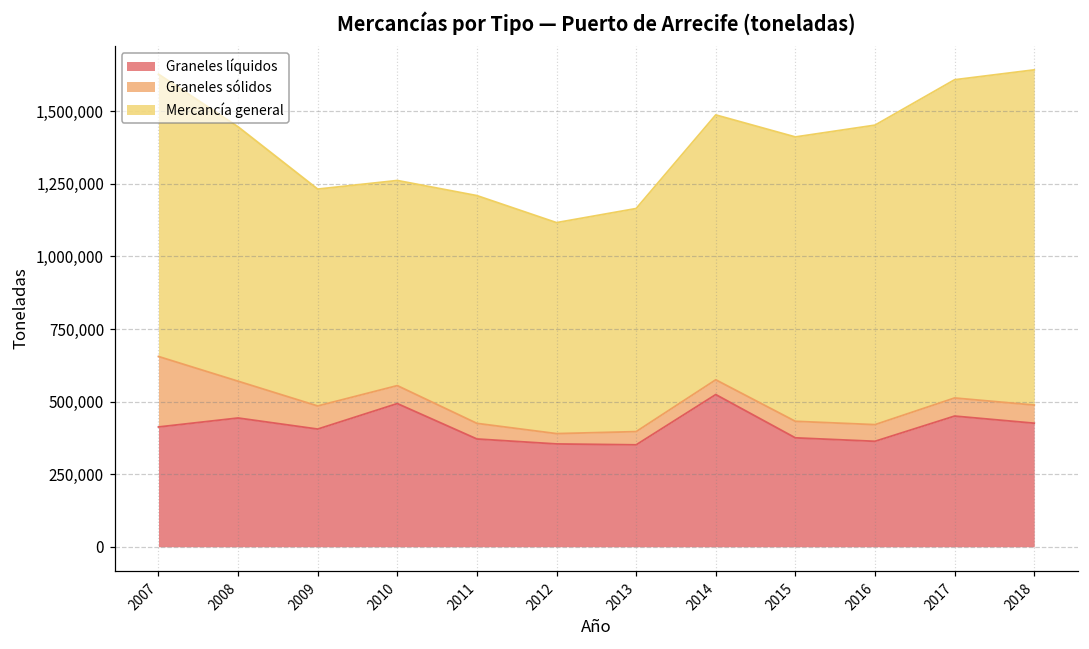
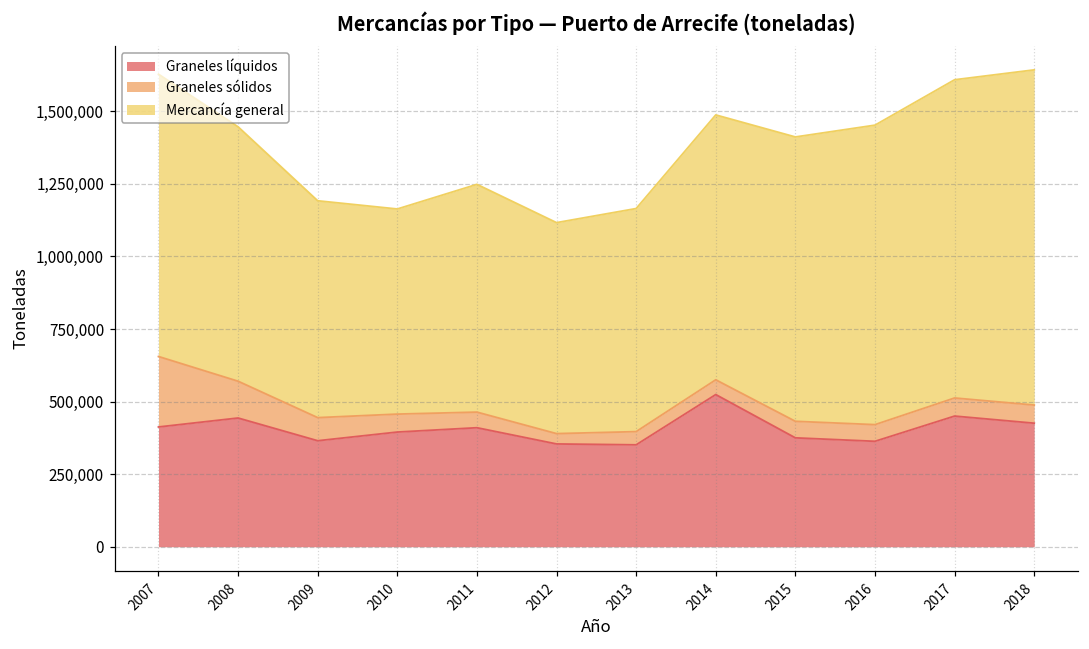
Graneles líquidos, 2009: 410,000 -> 370,000
Graneles líquidos, 2010: 490,000 -> 400,000
Graneles líquidos, 2011: 370,000 -> 410,000
